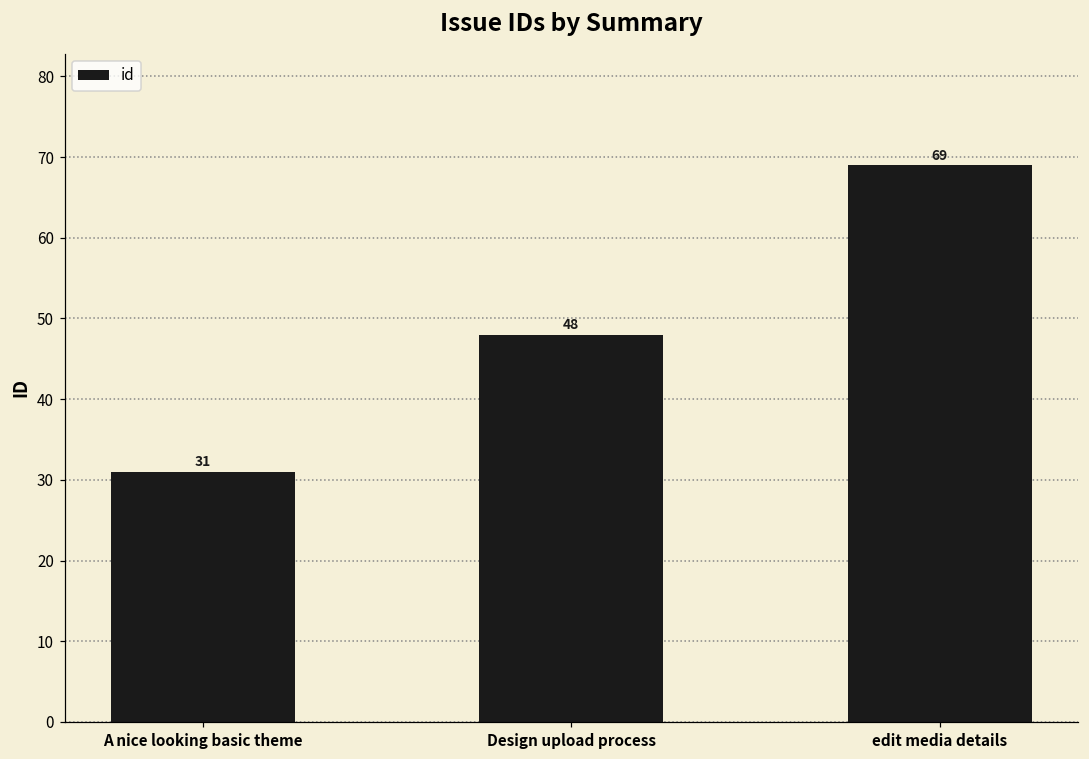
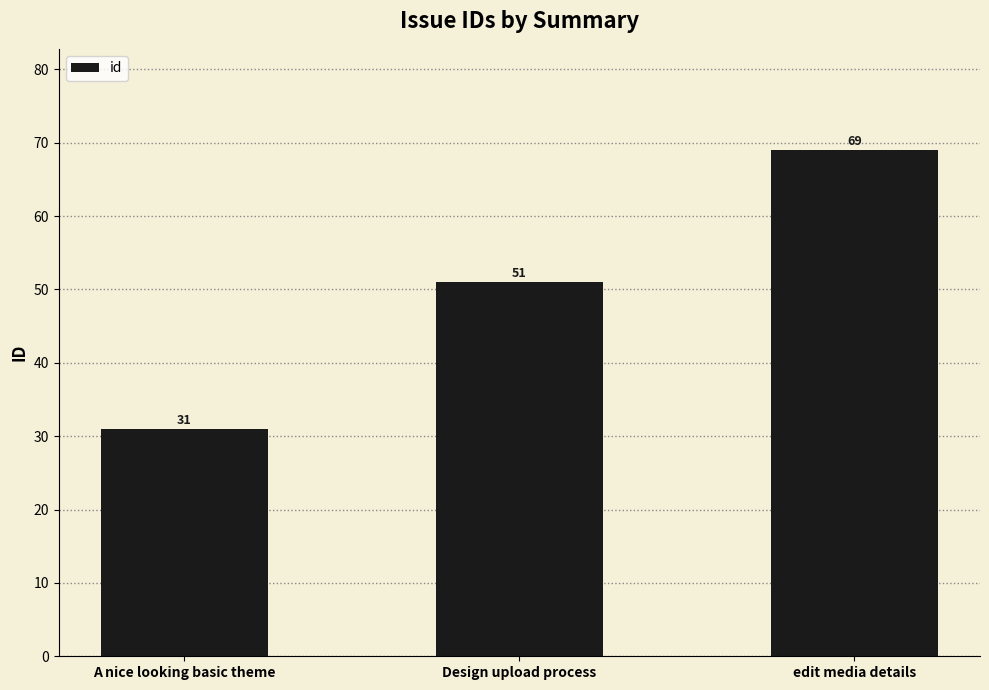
Design upload process: 48 -> 51
